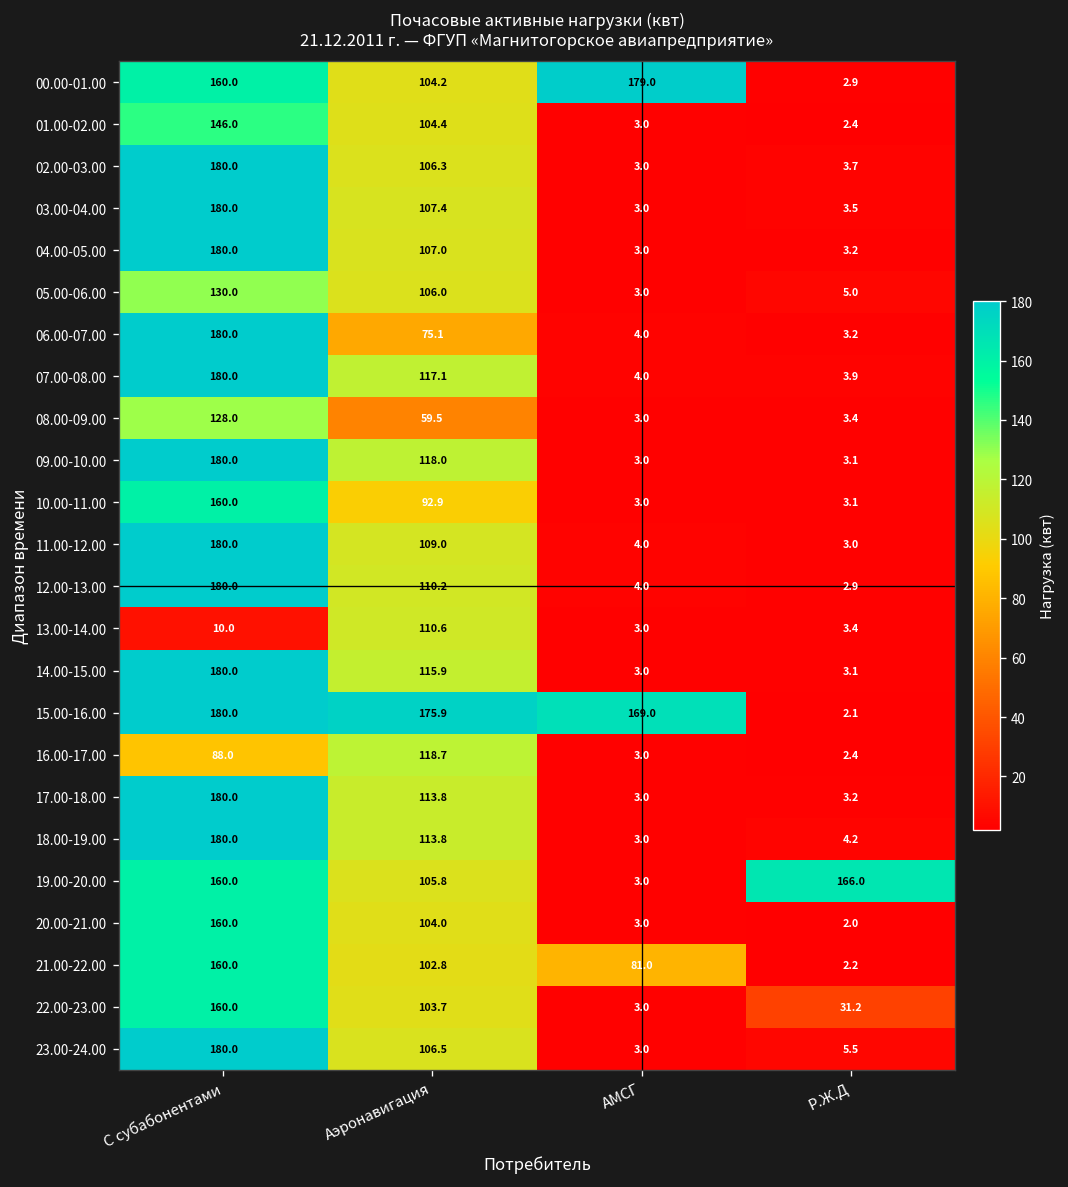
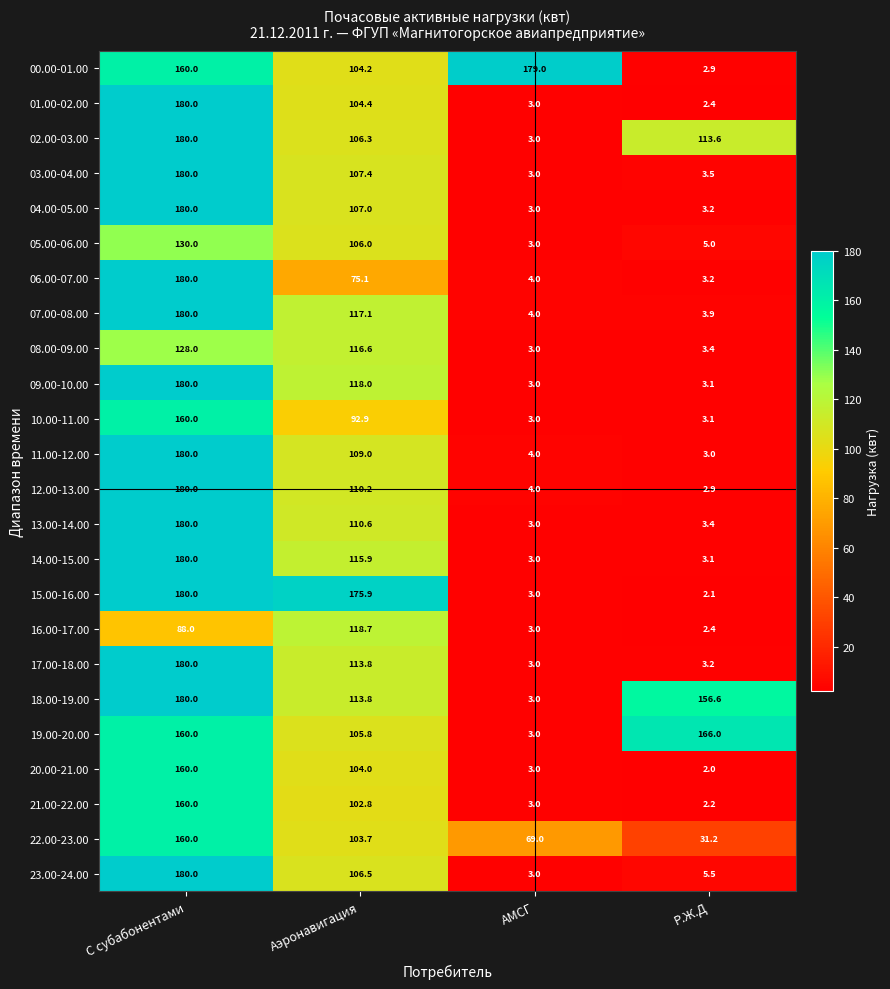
01.00-02.00, С субабонентами: 146.0 -> 180.0
02.00-03.00, Р.Ж.Д: 3.7 -> 113.6
08.00-09.00, Аэронавигация: 59.5 -> 116.6
13.00-14.00, С субабонентами: 10.0 -> 180.0
15.00-16.00, АМСГ: 169.0 -> 3.0
18.00-19.00, Р.Ж.Д: 4.2 -> 156.6
21.00-22.00, АМСГ: 81.0 -> 3.0
22.00-23.00, АМСГ: 3.0 -> 69.0
